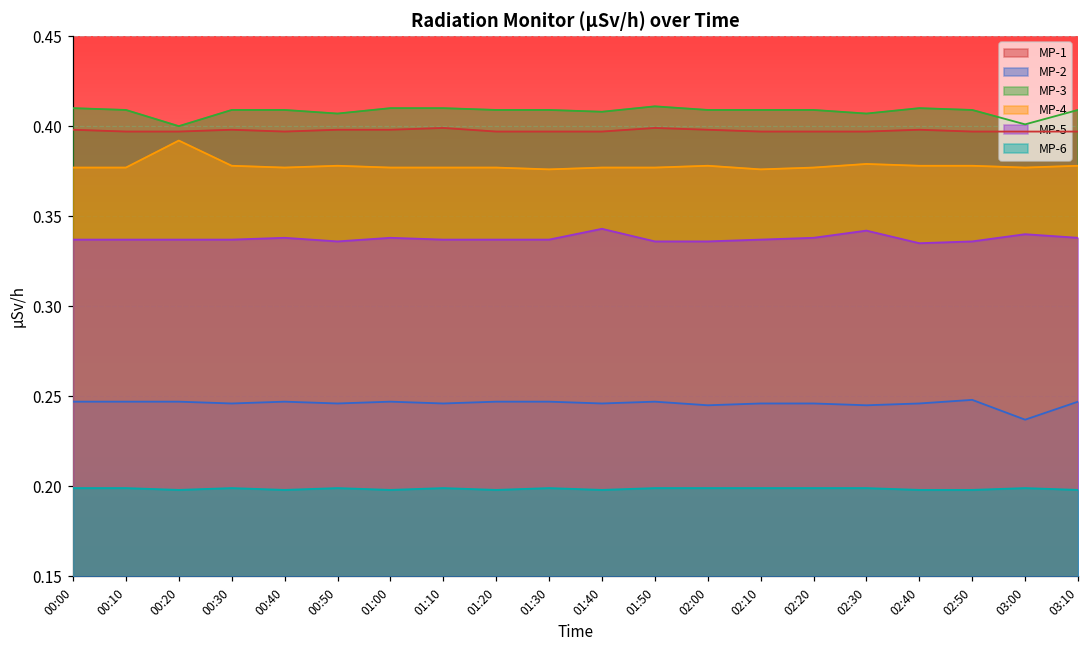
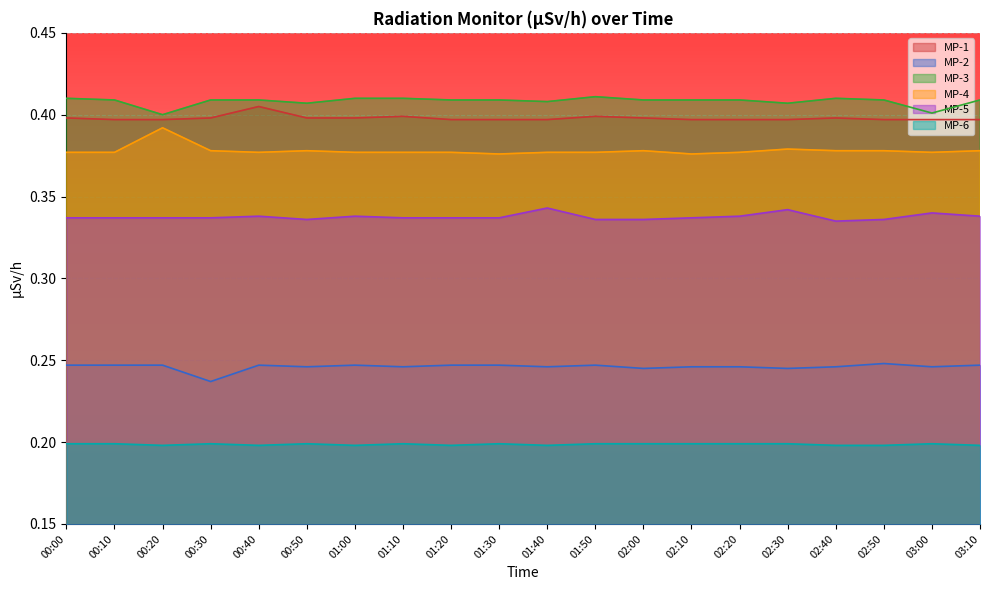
MP-2, 00:30: 0.246 -> 0.237
MP-1, 00:40: 0.397 -> 0.405
MP-2, 03:00: 0.237 -> 0.246
